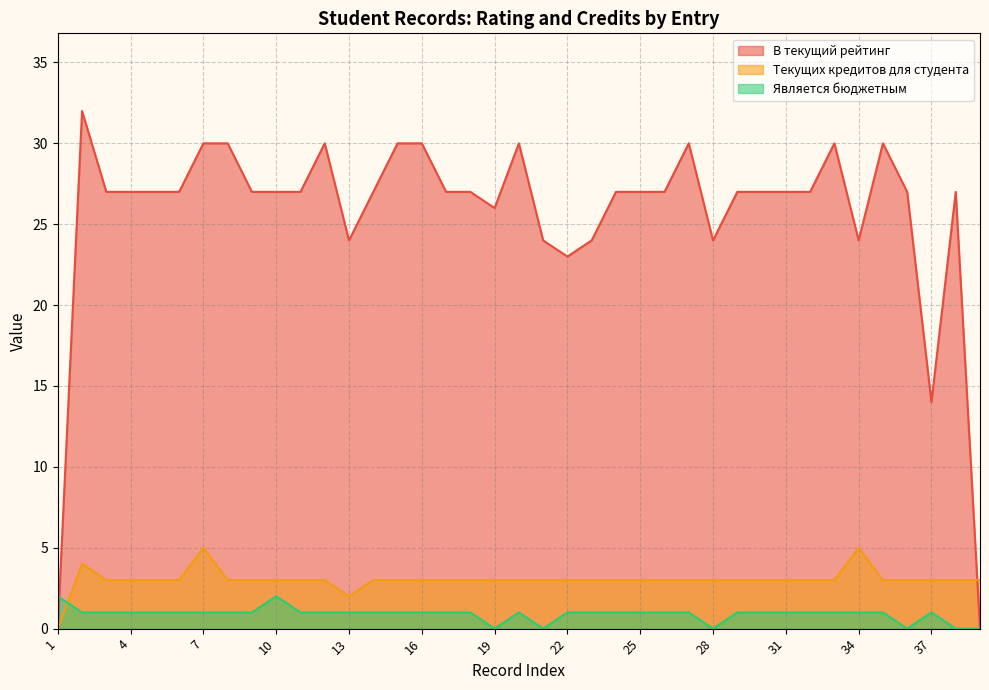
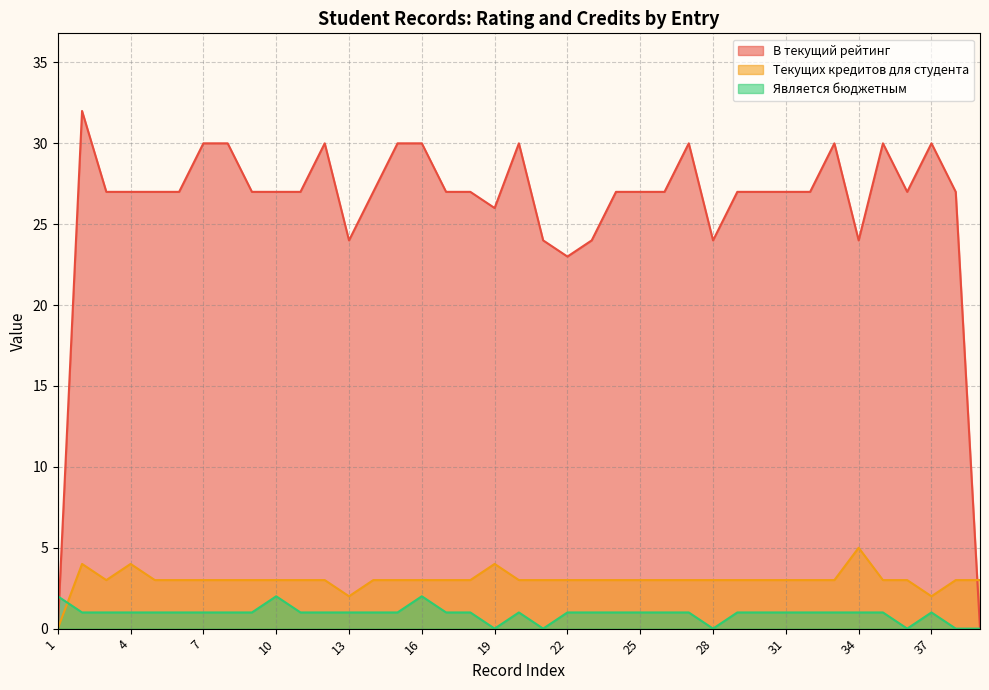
Текущих кредитов для студента, 4: 3 -> 4
Текущих кредитов для студента, 7: 5 -> 3
Является бюджетным, 16: 1 -> 2
Текущих кредитов для студента, 19: 3 -> 4
В текущий рейтинг, 37: 14 -> 30
Текущих кредитов для студента, 37: 3 -> 2
